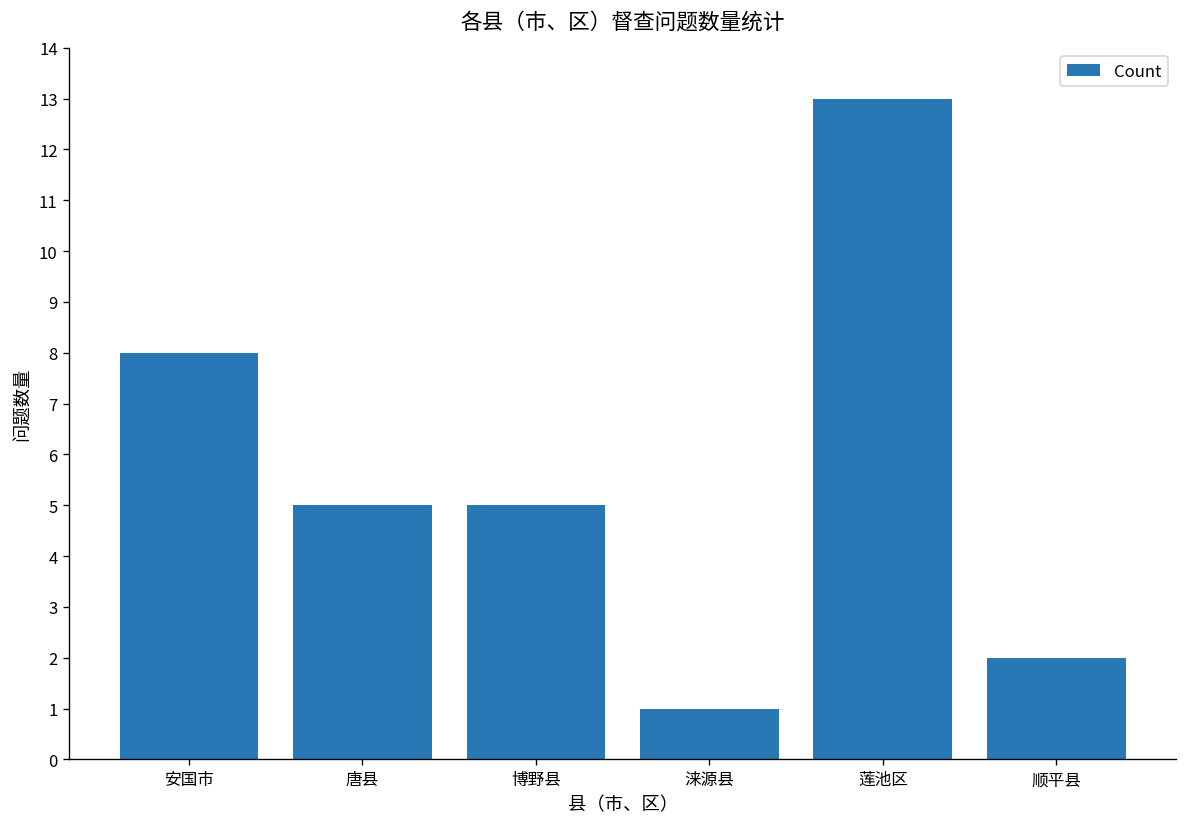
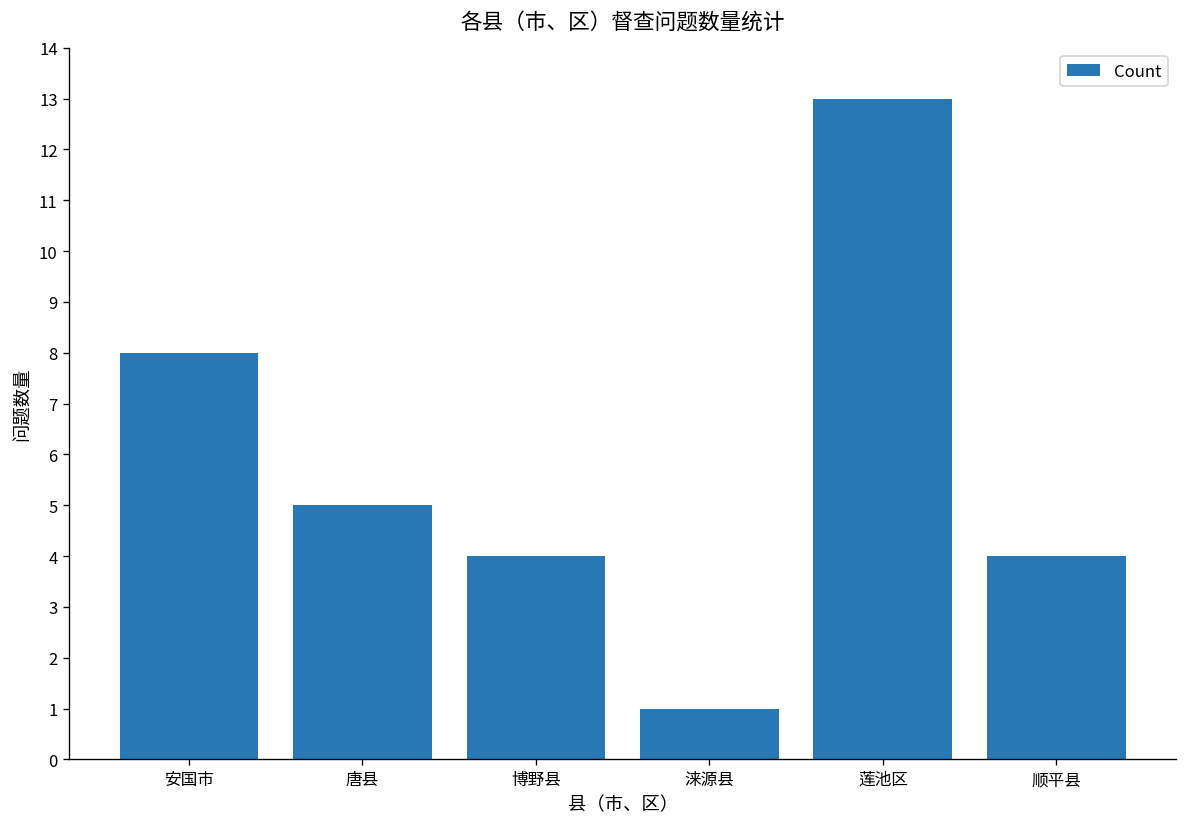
博野县: 5 -> 4
顺平县: 2 -> 4
